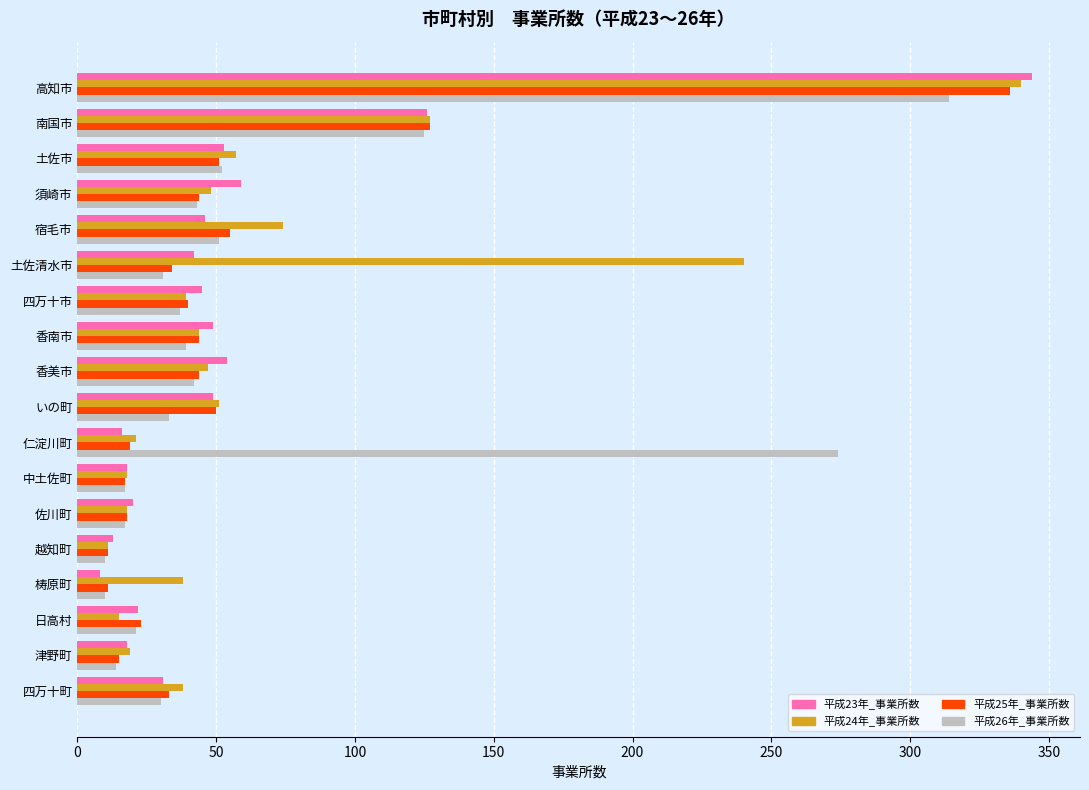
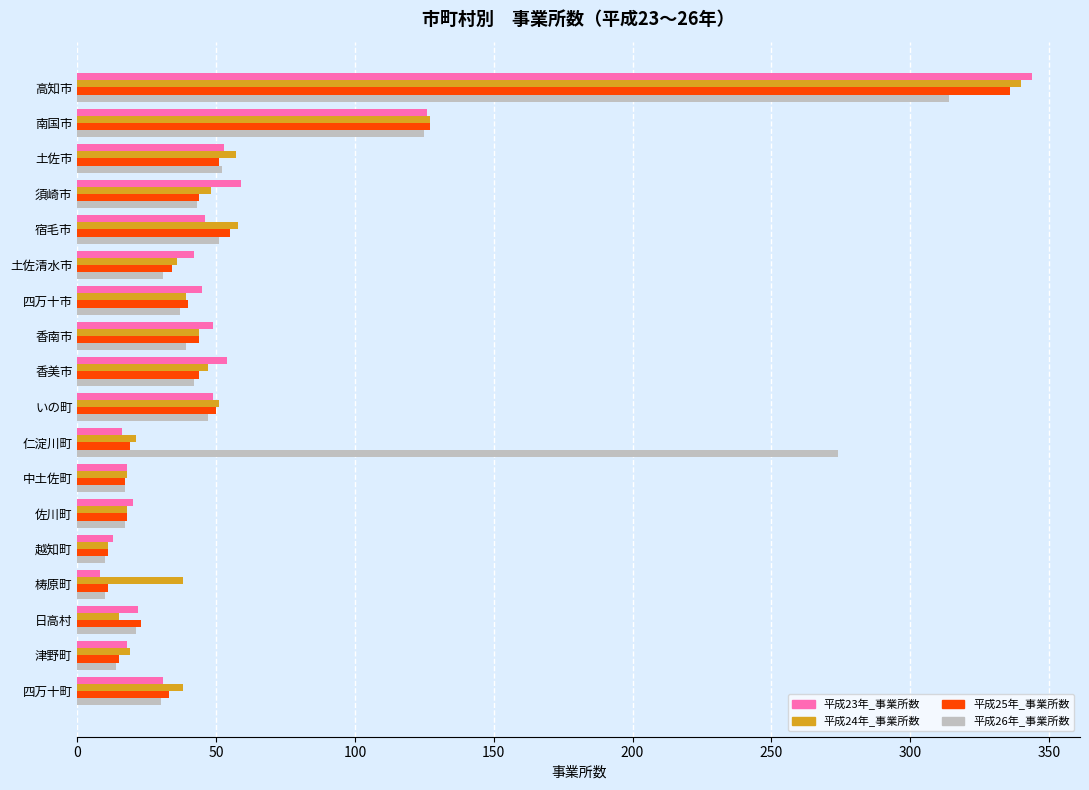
平成24年_事業所数, 宿毛市: 74 -> 58
平成24年_事業所数, 土佐清水市: 240 -> 36
平成26年_事業所数, いの町: 33 -> 47
